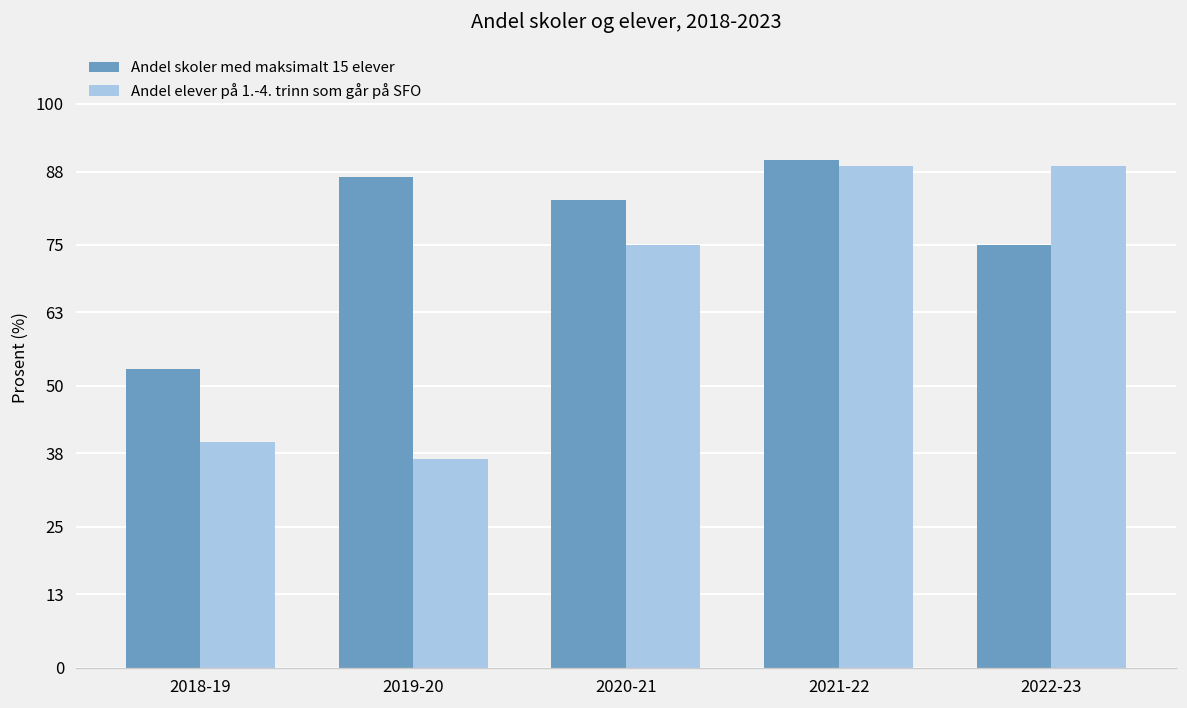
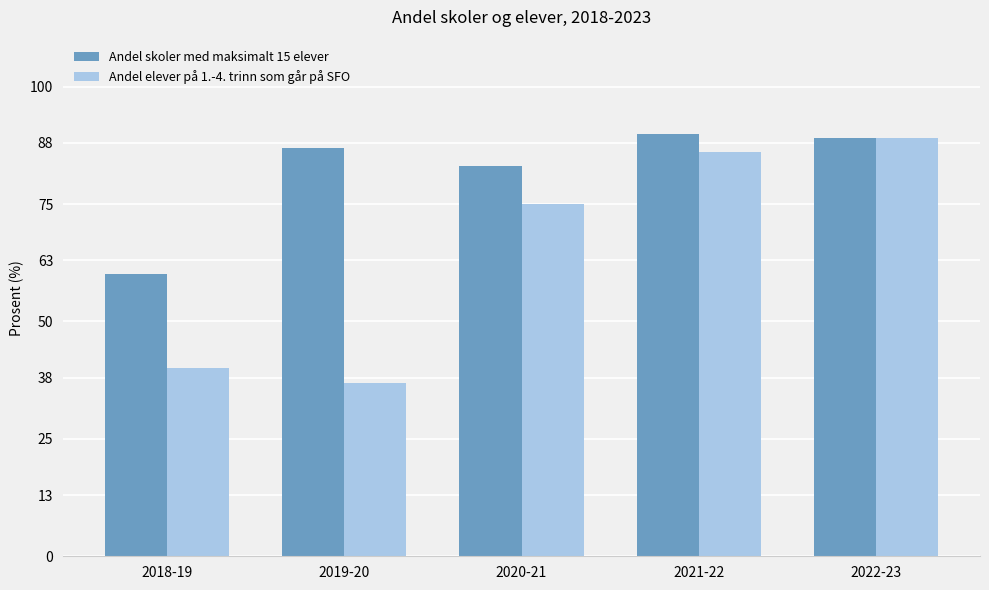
Andel skoler med maksimalt 15 elever, 2018-19: 53 -> 60
Andel elever på 1.-4. trinn som går på SFO, 2021-22: 89 -> 86
Andel skoler med maksimalt 15 elever, 2022-23: 75 -> 89
